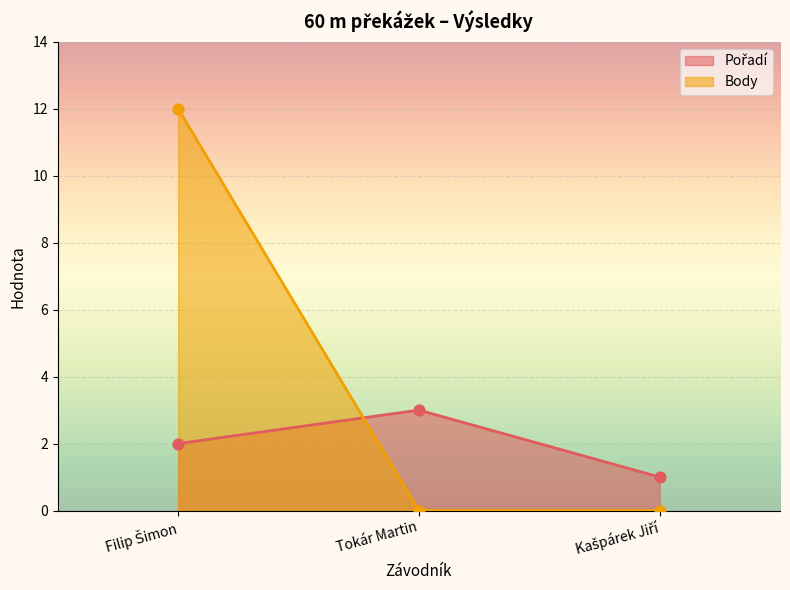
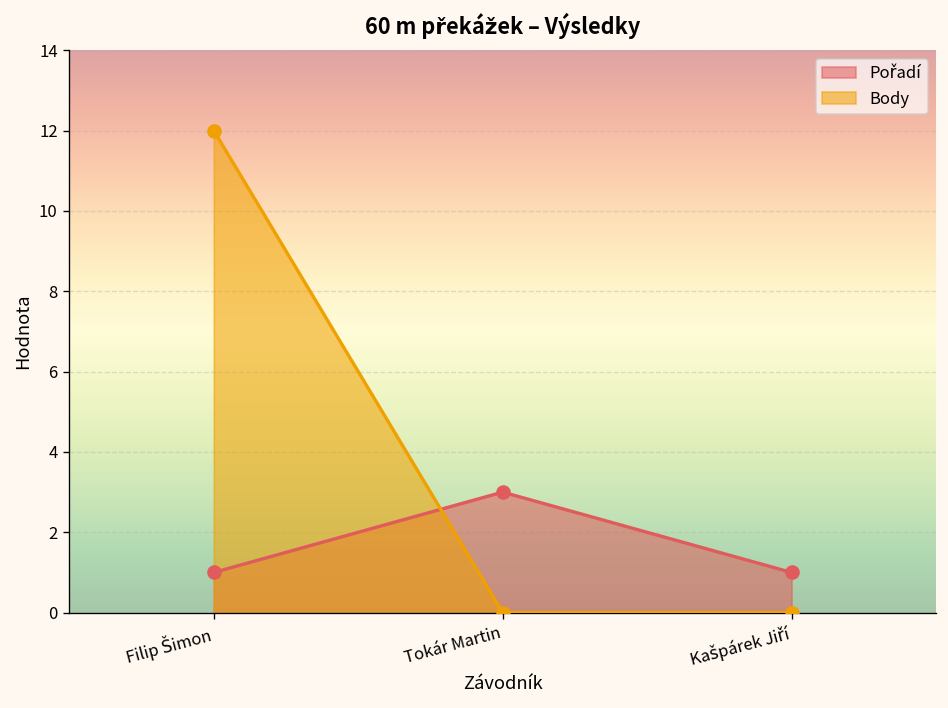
Pořadí, Filip Šimon: 2 -> 1
